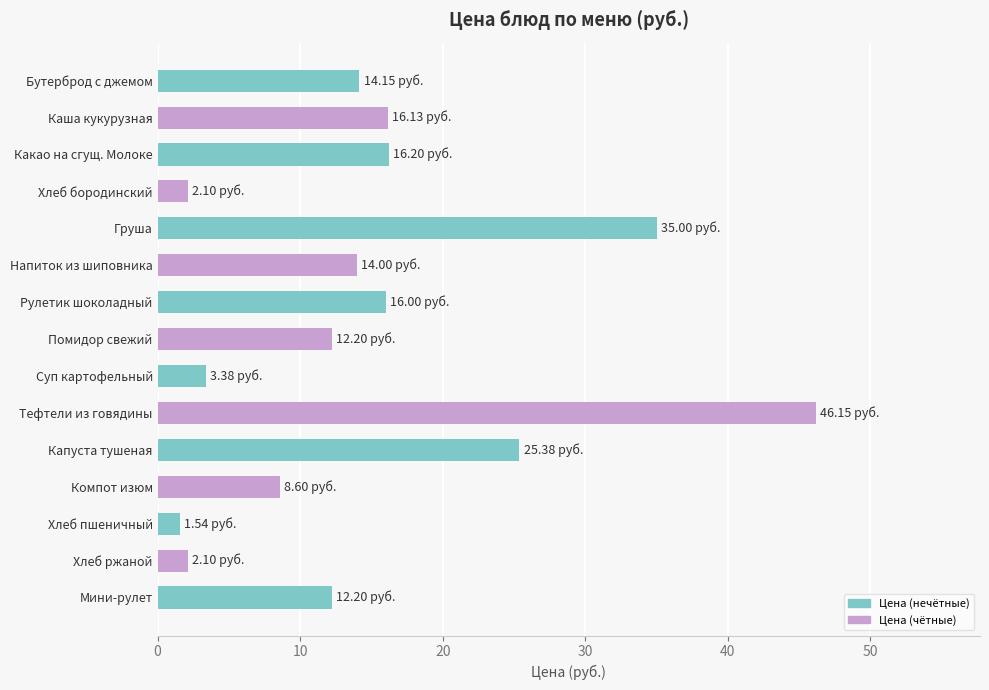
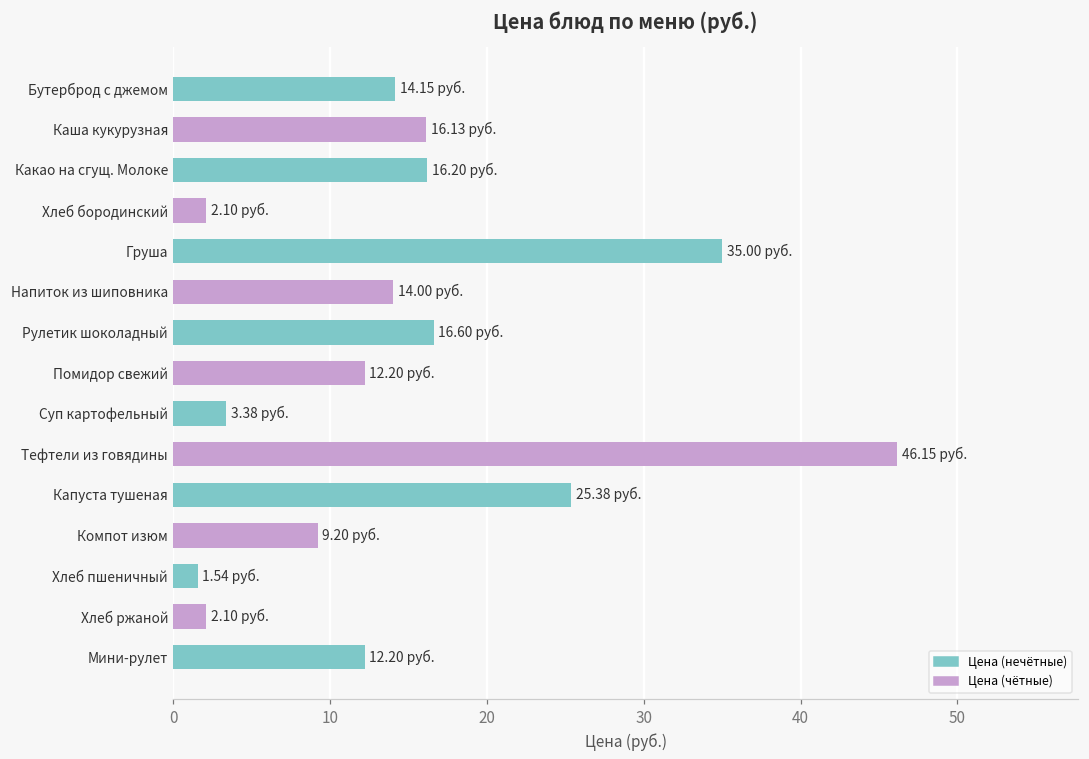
Рулетик шоколадный: 16.00 -> 16.60
Компот изюм: 8.60 -> 9.20
